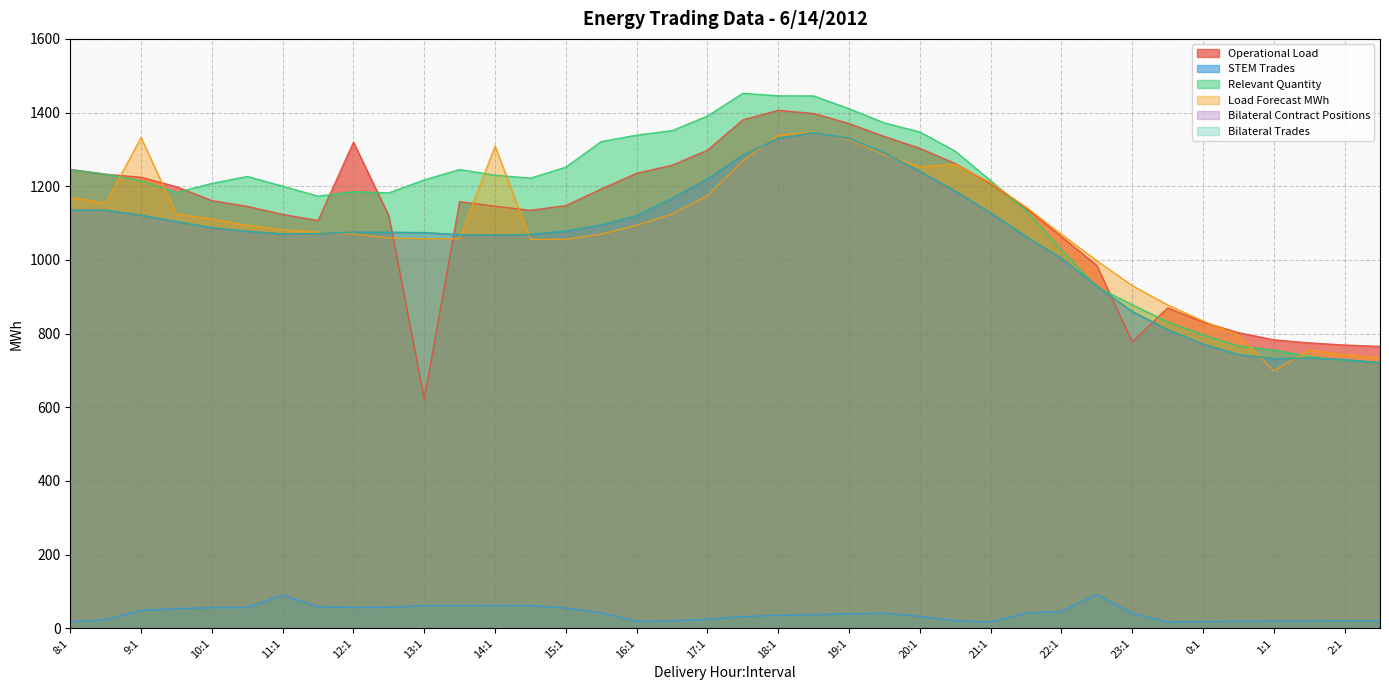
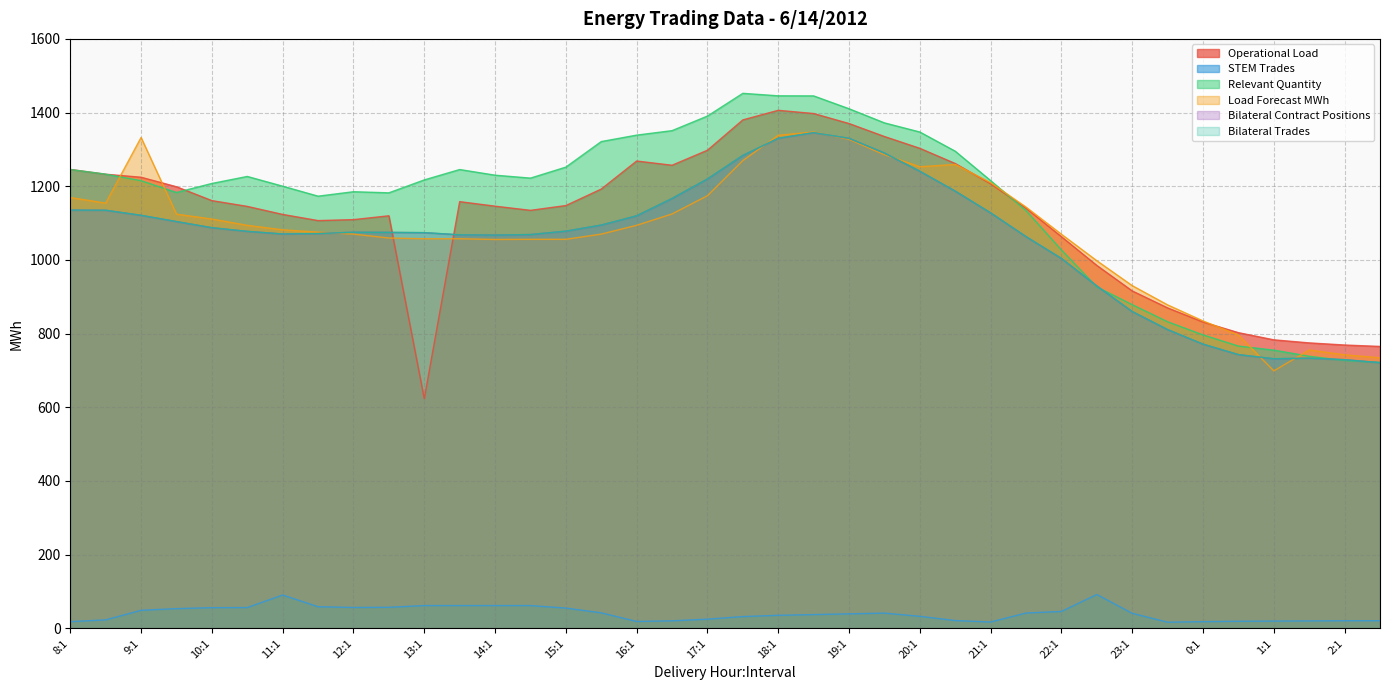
Operational Load, 12:1: 1320 -> 1110
Load Forecast MWh, 14:1: 1310 -> 1060
Operational Load, 16:1: 1240 -> 1270
Operational Load, 23:1: 780 -> 920
